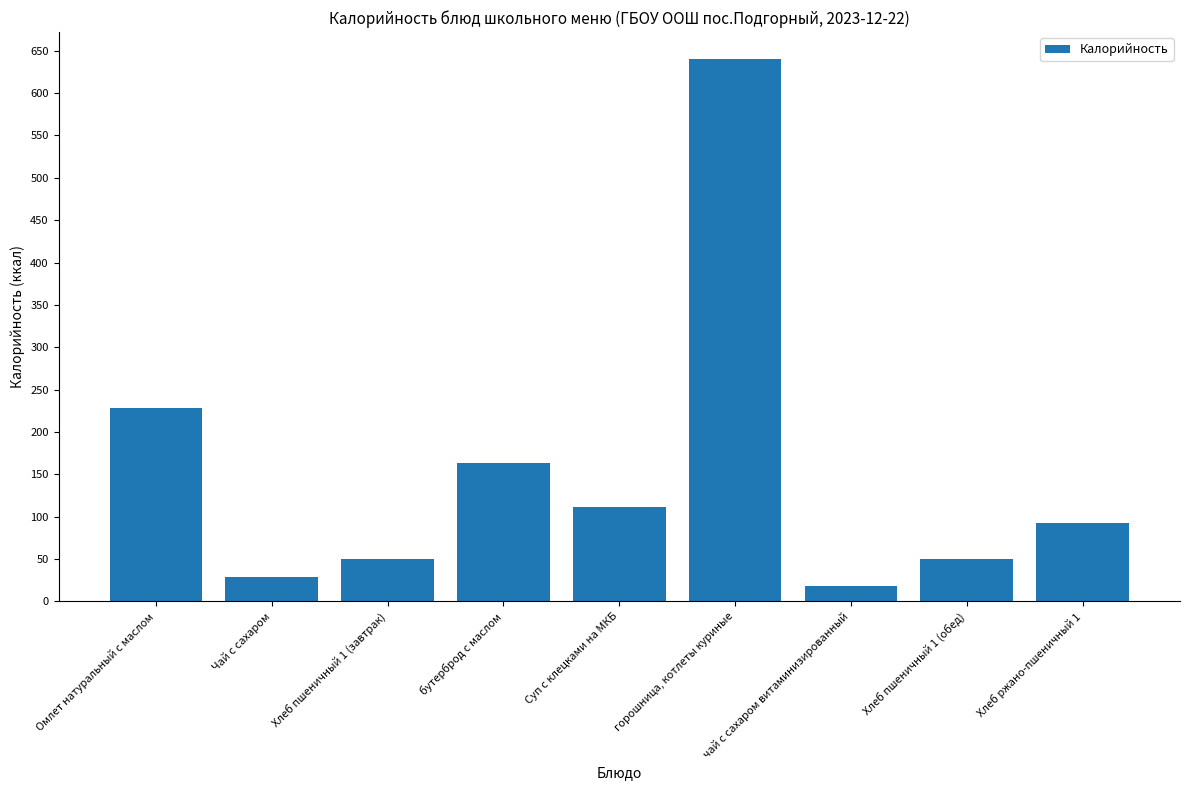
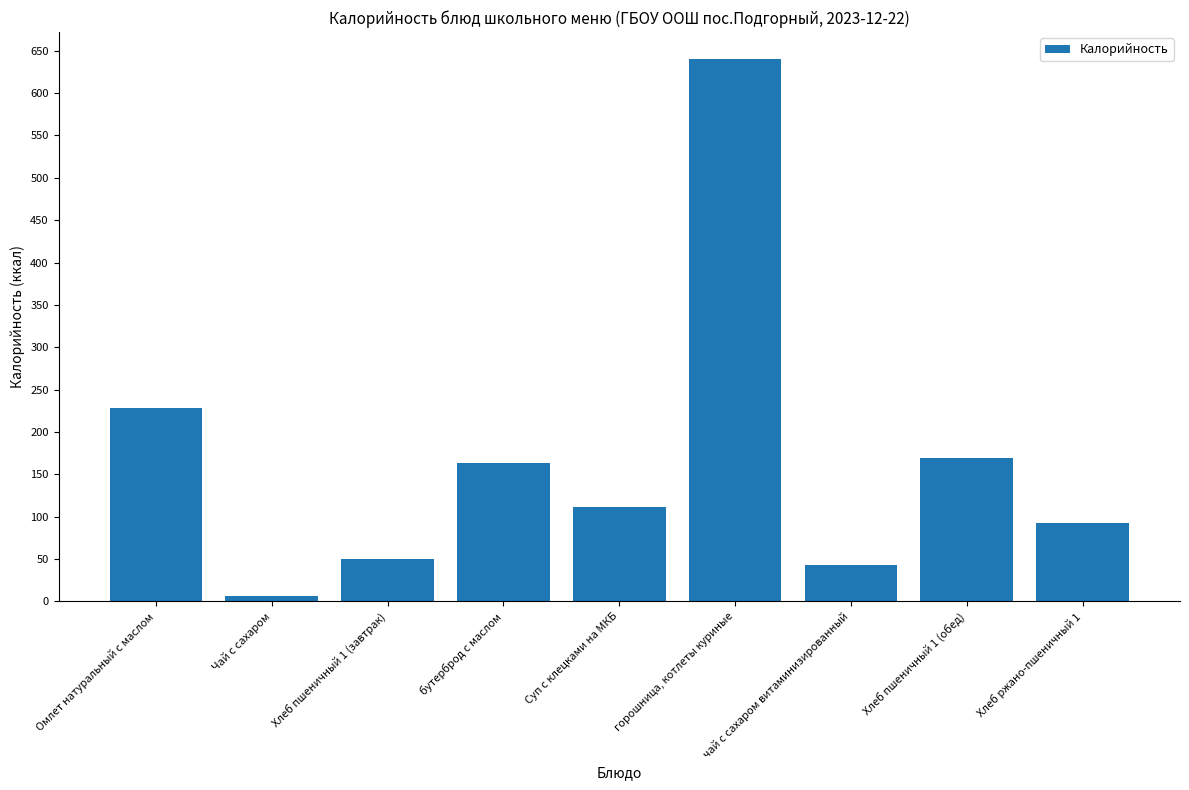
Чай с сахаром: 30 -> 10
чай с сахаром витаминизированный: 20 -> 40
Хлеб пшеничный 1 (обед): 50 -> 170
